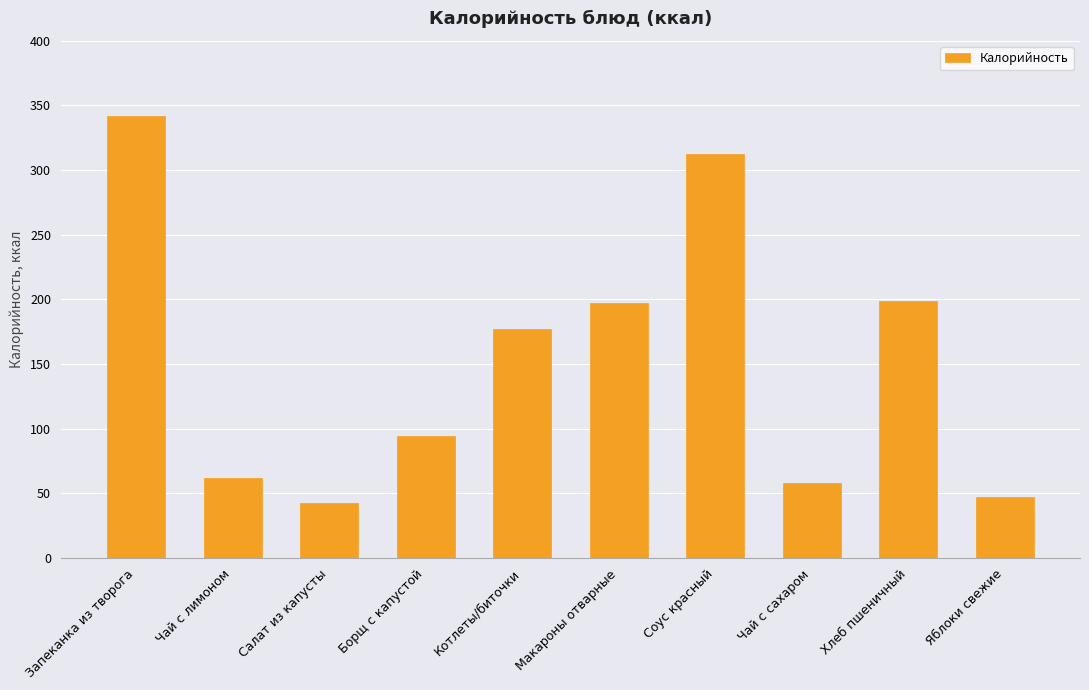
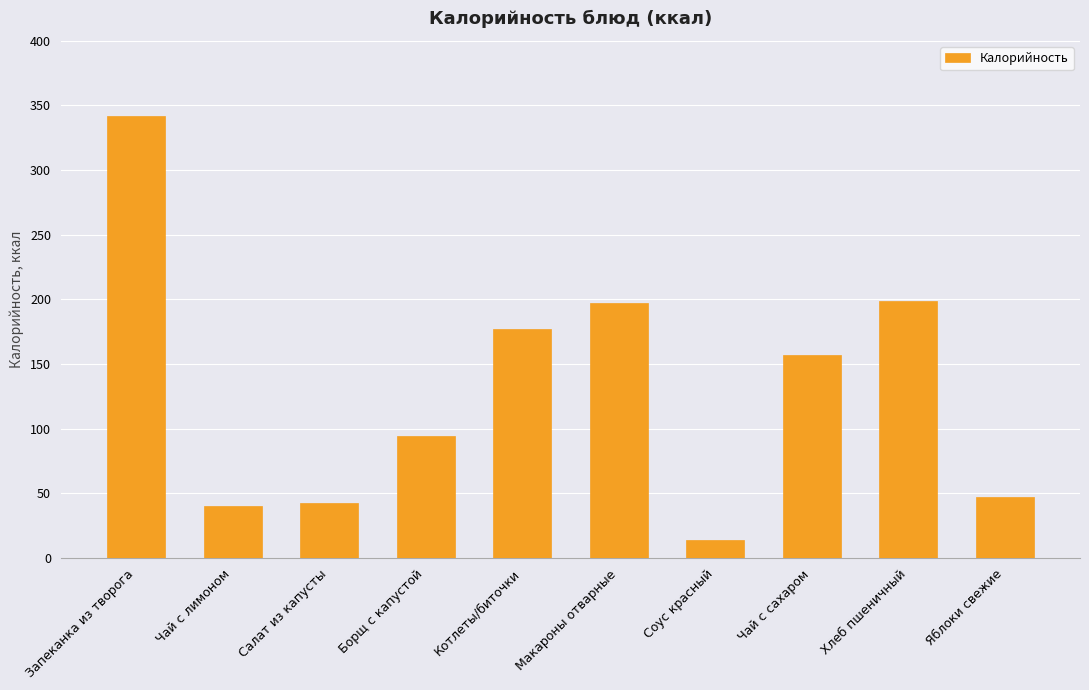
Чай с лимоном: 62 -> 40
Соус красный: 313 -> 14
Чай с сахаром: 58 -> 157
